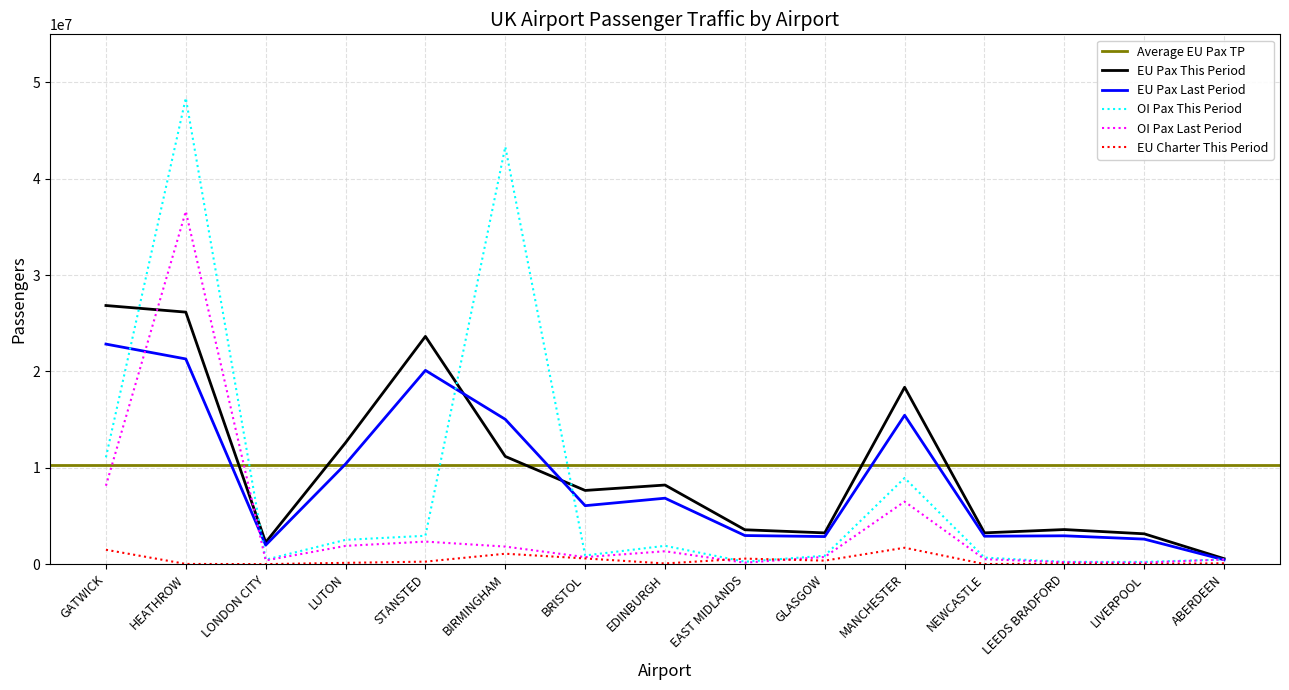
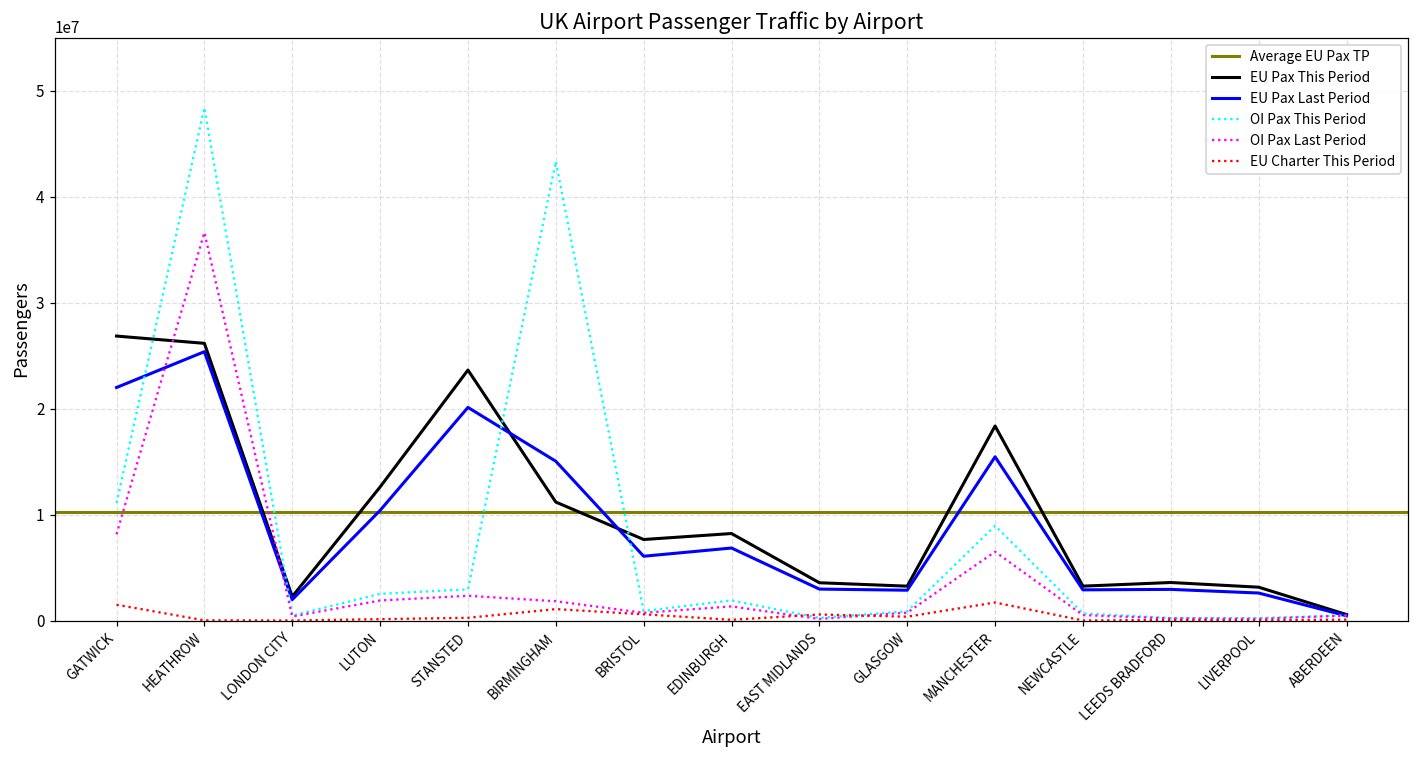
EU Pax Last Period, GATWICK: 23000000 -> 22000000
EU Pax Last Period, HEATHROW: 21000000 -> 25000000
